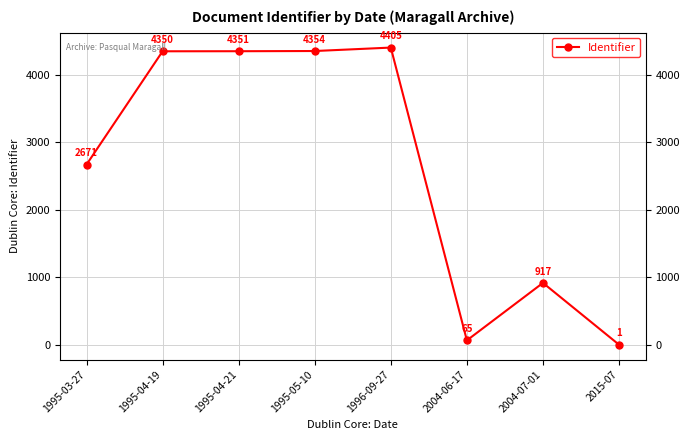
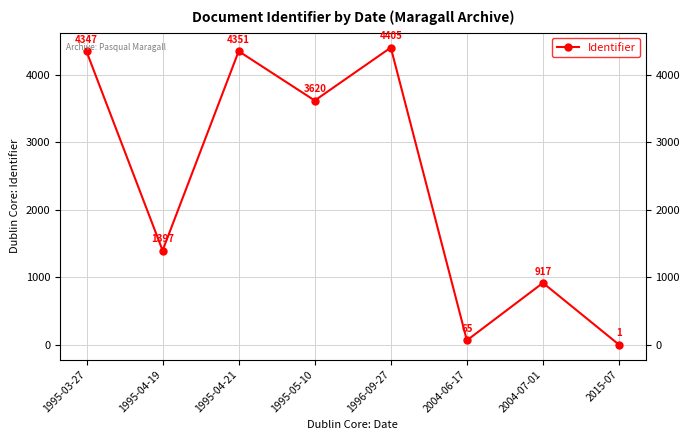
1995-03-27: 2671 -> 4347
1995-04-19: 4350 -> 1397
1995-05-10: 4354 -> 3620
